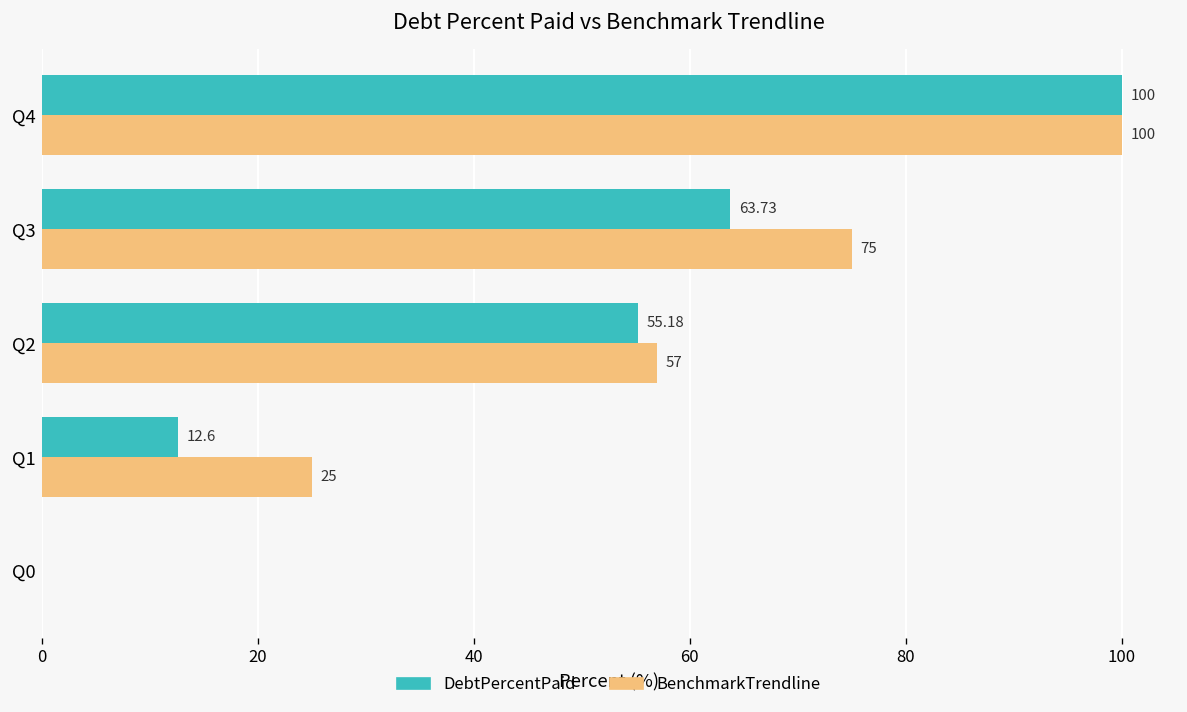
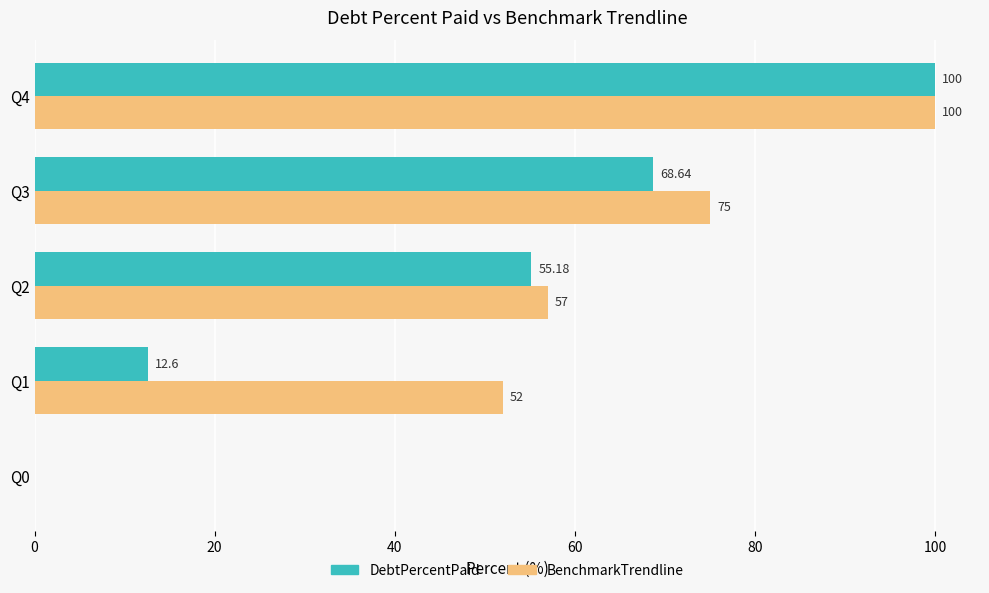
DebtPercentPaid, Q3: 63.73 -> 68.64
BenchmarkTrendline, Q1: 25 -> 52
